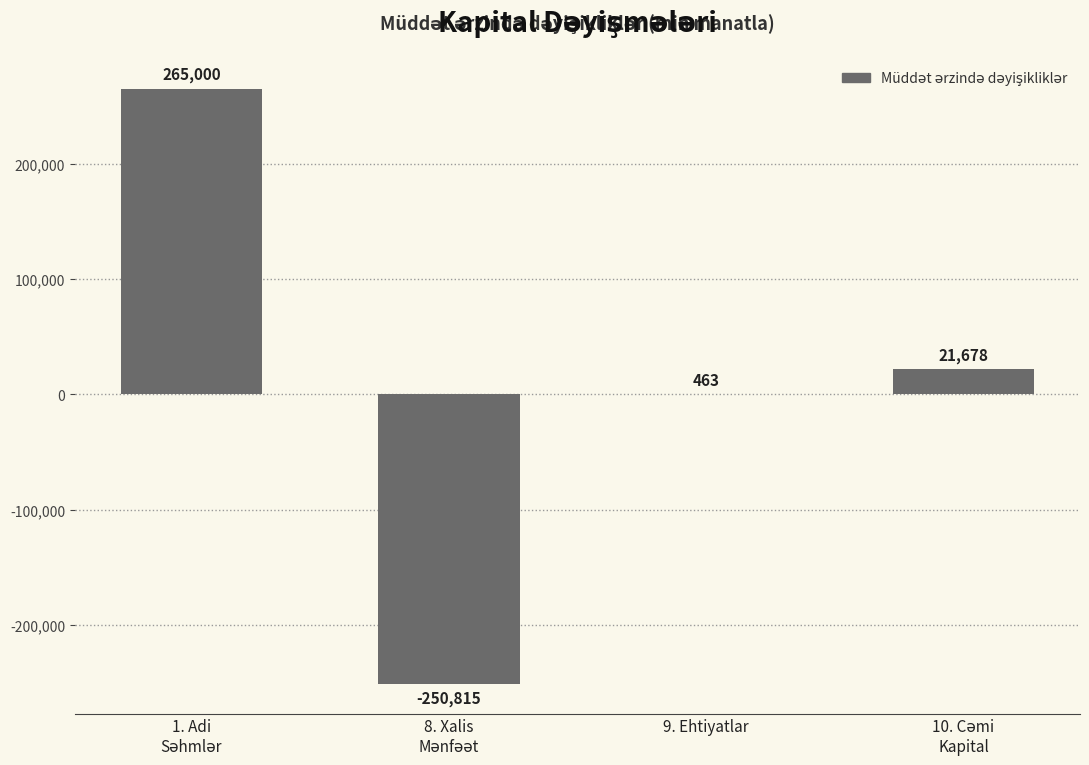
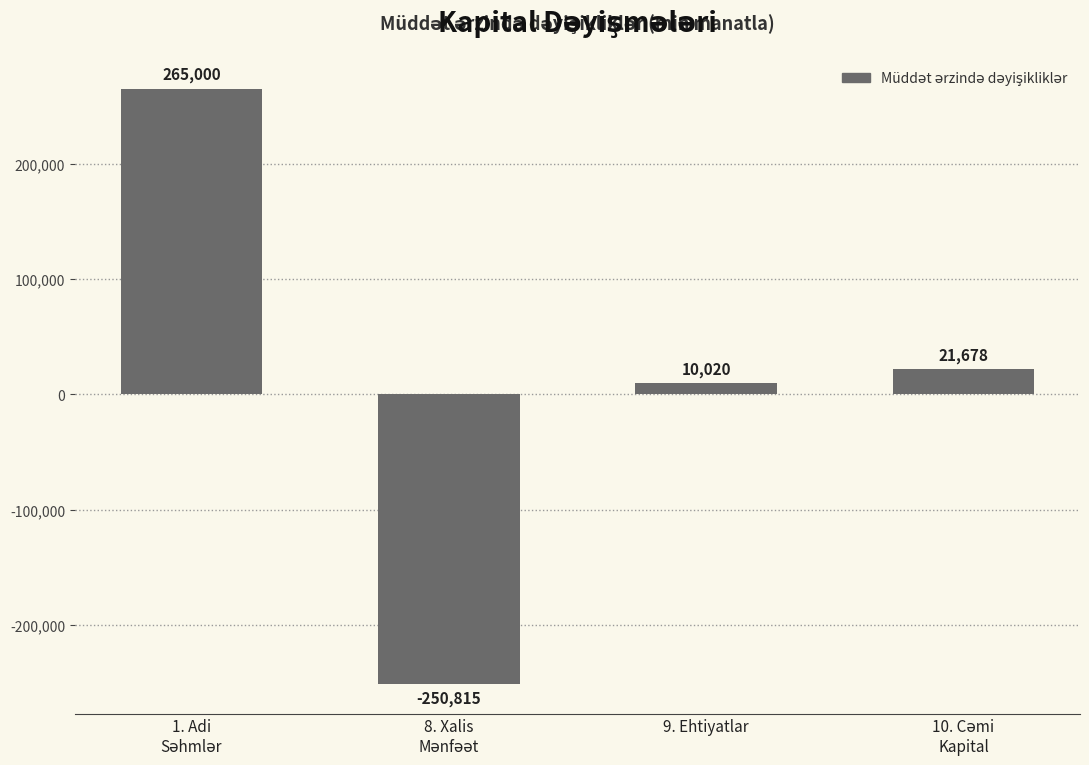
9. Ehtiyatlar: 463 -> 10,020
